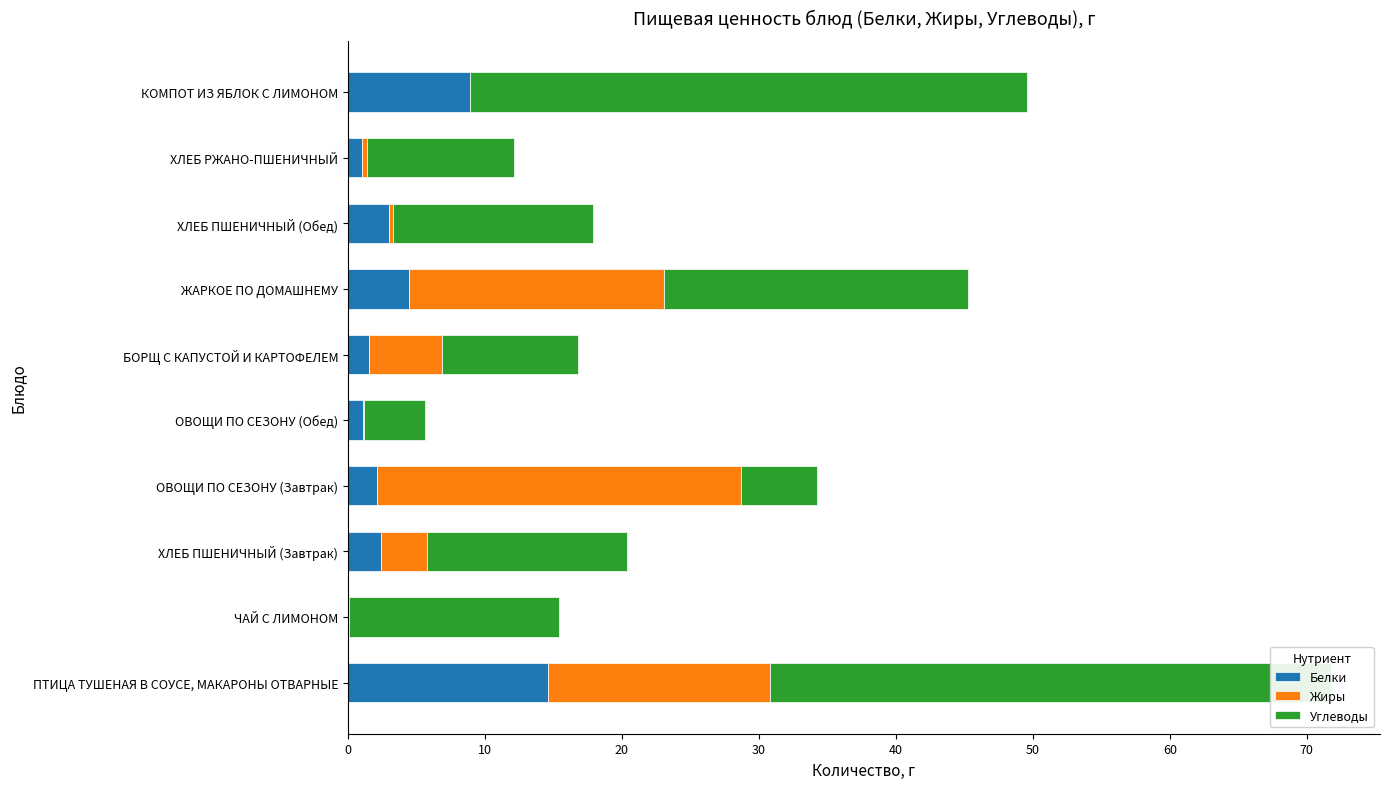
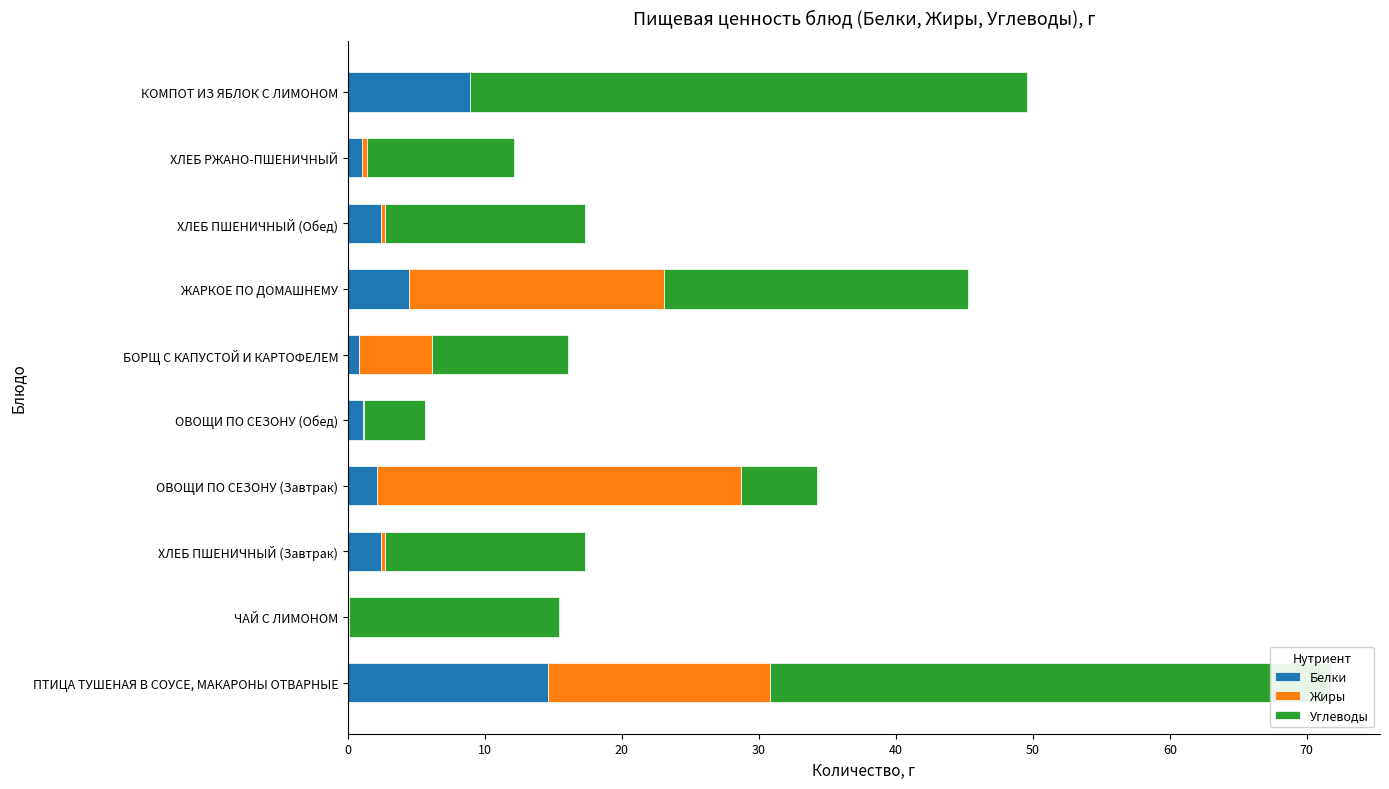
Белки, ХЛЕБ ПШЕНИЧНЫЙ (Обед): 3.0 -> 2.4
Белки, БОРЩ С КАПУСТОЙ И КАРТОФЕЛЕМ: 1.5 -> 0.8
Жиры, ХЛЕБ ПШЕНИЧНЫЙ (Завтрак): 3.4 -> 0.3
